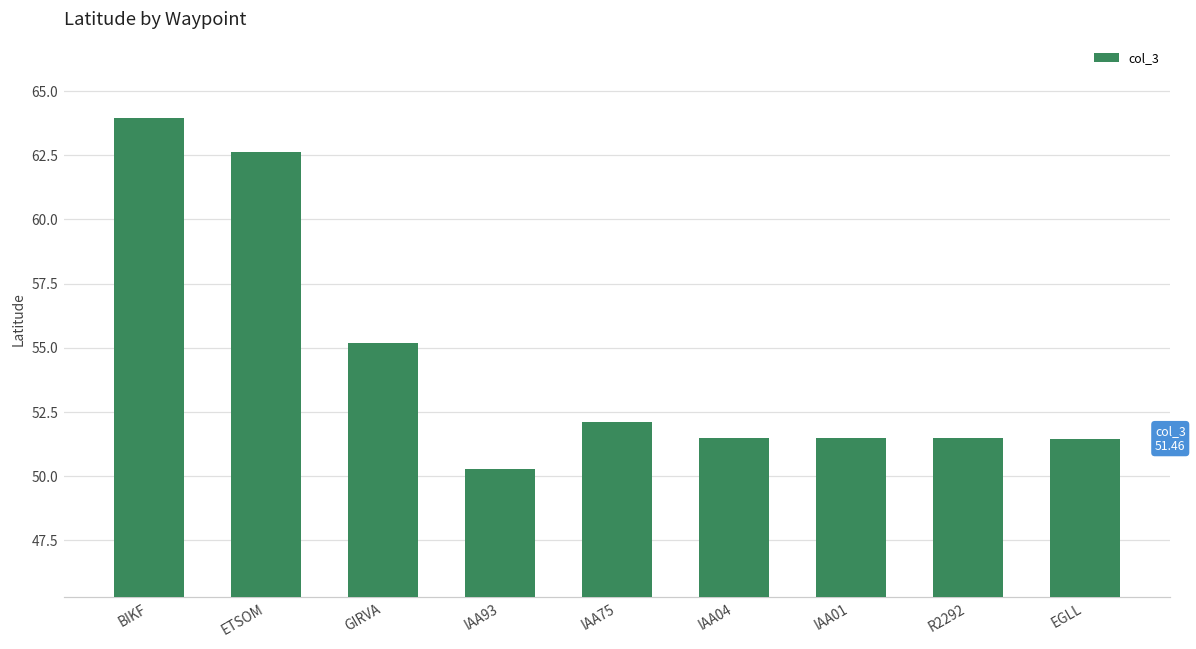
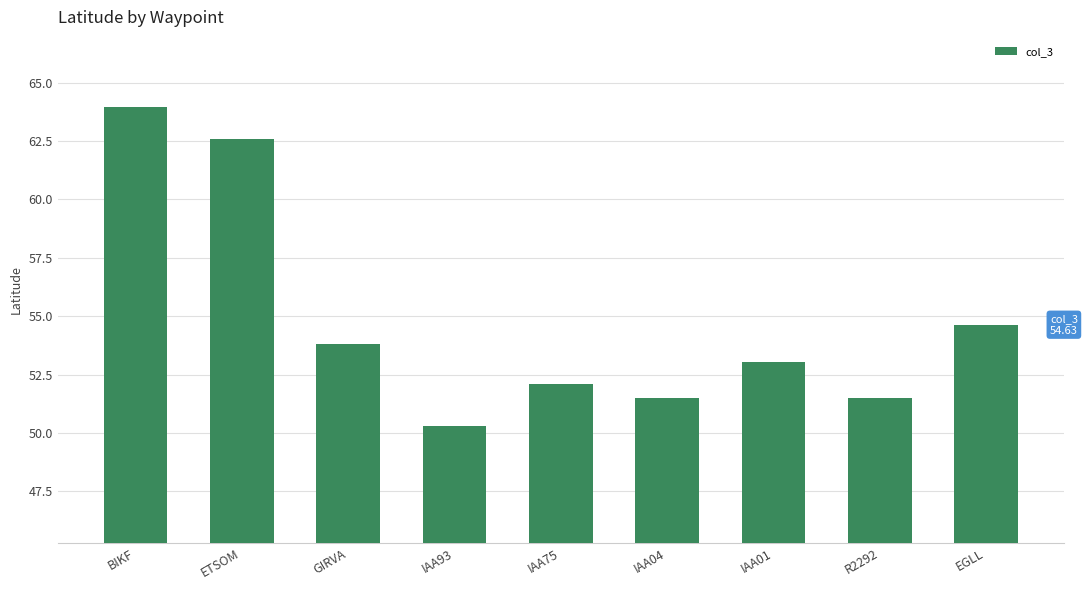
GIRVA: 55.2 -> 53.8
IAA01: 51.5 -> 53.0
EGLL: 51.46 -> 54.63
